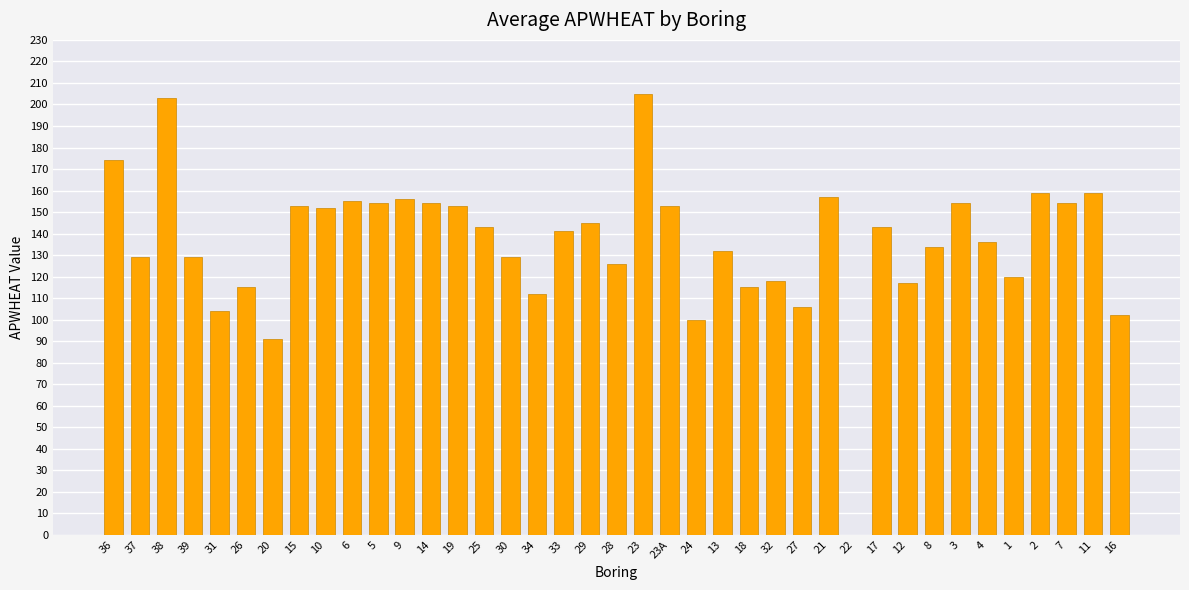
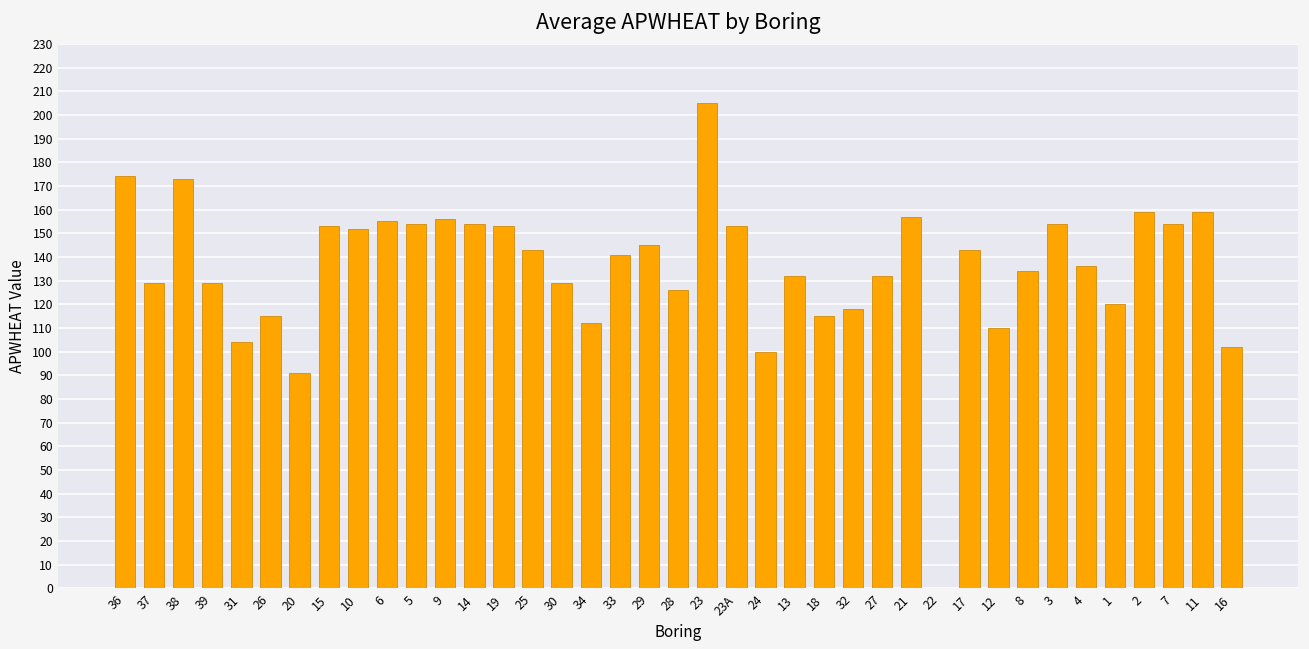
38: 203 -> 173
27: 106 -> 132
12: 117 -> 110
